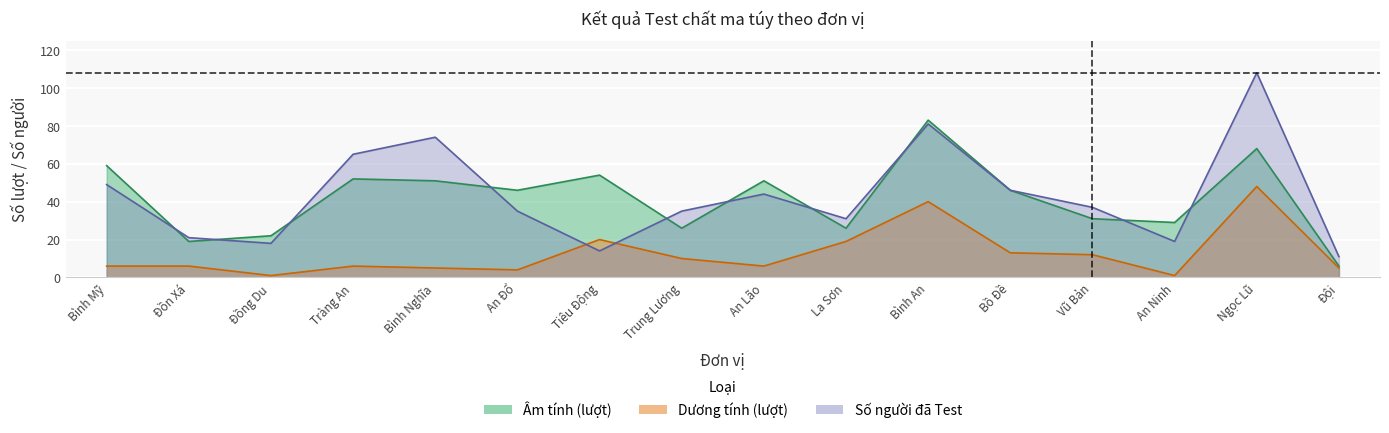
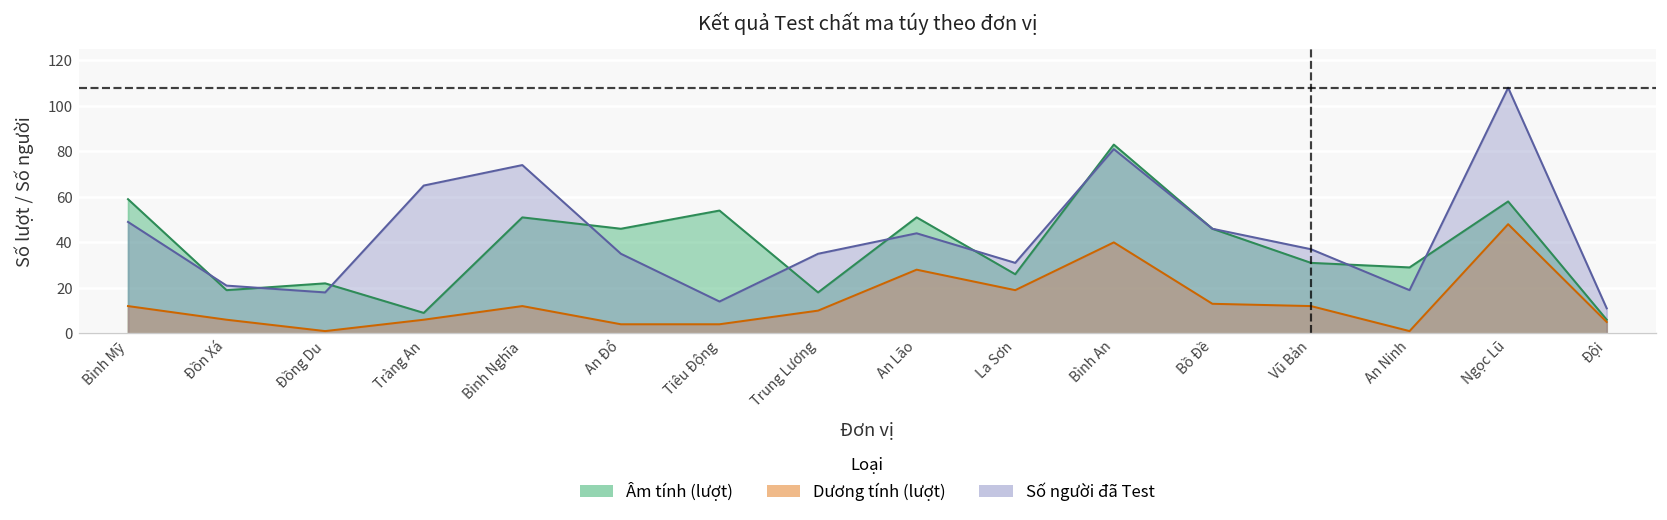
Dương tính (lượt), Bình Mỹ: 6 -> 12
Âm tính (lượt), Tràng An: 52 -> 9
Dương tính (lượt), Bình Nghĩa: 5 -> 12
Dương tính (lượt), Tiêu Động: 20 -> 4
Âm tính (lượt), Trung Lương: 26 -> 18
Dương tính (lượt), An Lão: 6 -> 28
Âm tính (lượt), Ngọc Lũ: 68 -> 58
